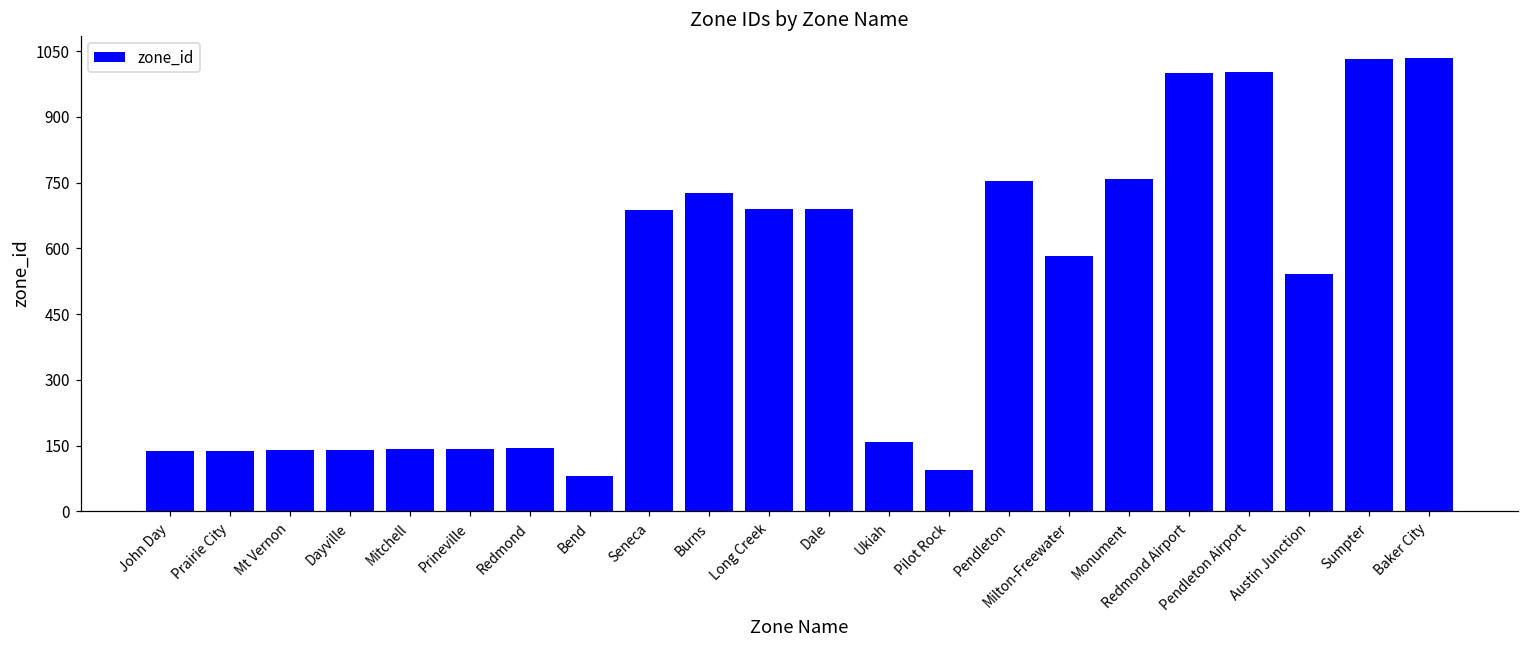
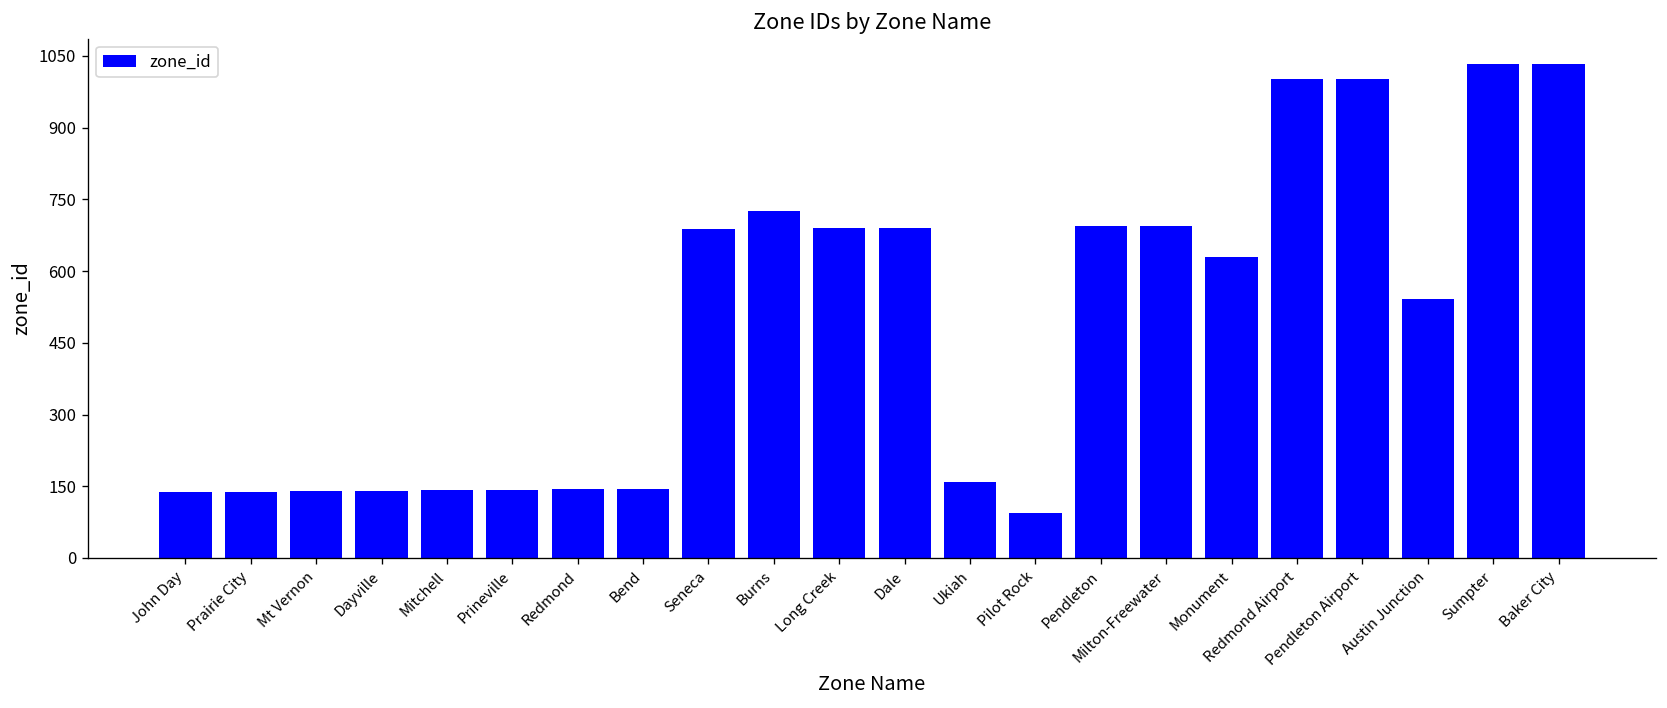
Bend: 80 -> 150
Pendleton: 760 -> 690
Milton-Freewater: 580 -> 700
Monument: 760 -> 630
